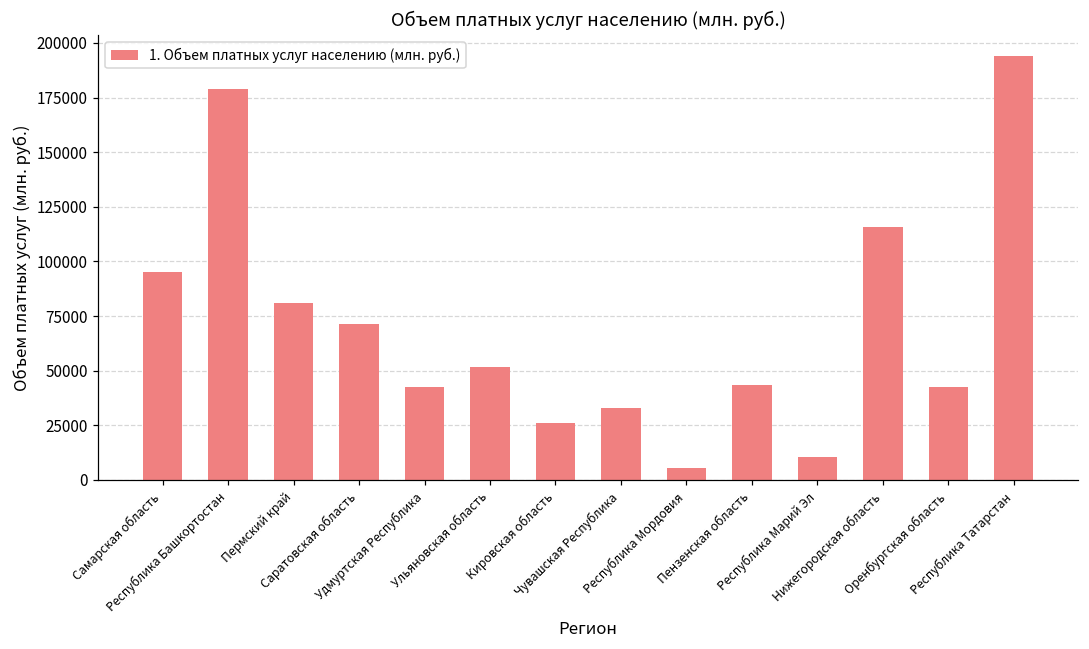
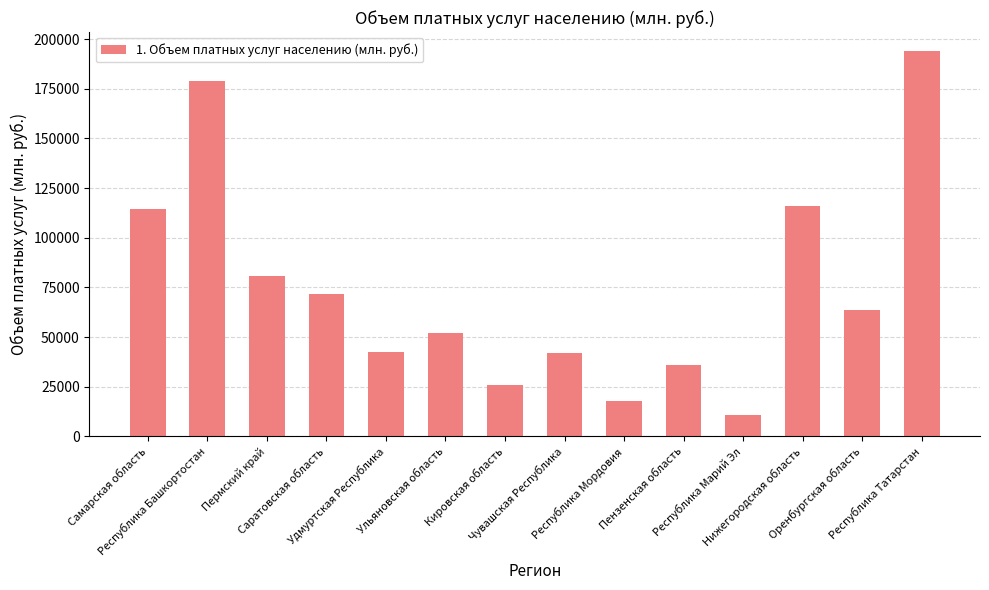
Самарская область: 95000 -> 114000
Чувашская Республика: 33000 -> 42000
Республика Мордовия: 5000 -> 18000
Пензенская область: 44000 -> 36000
Оренбургская область: 43000 -> 64000
